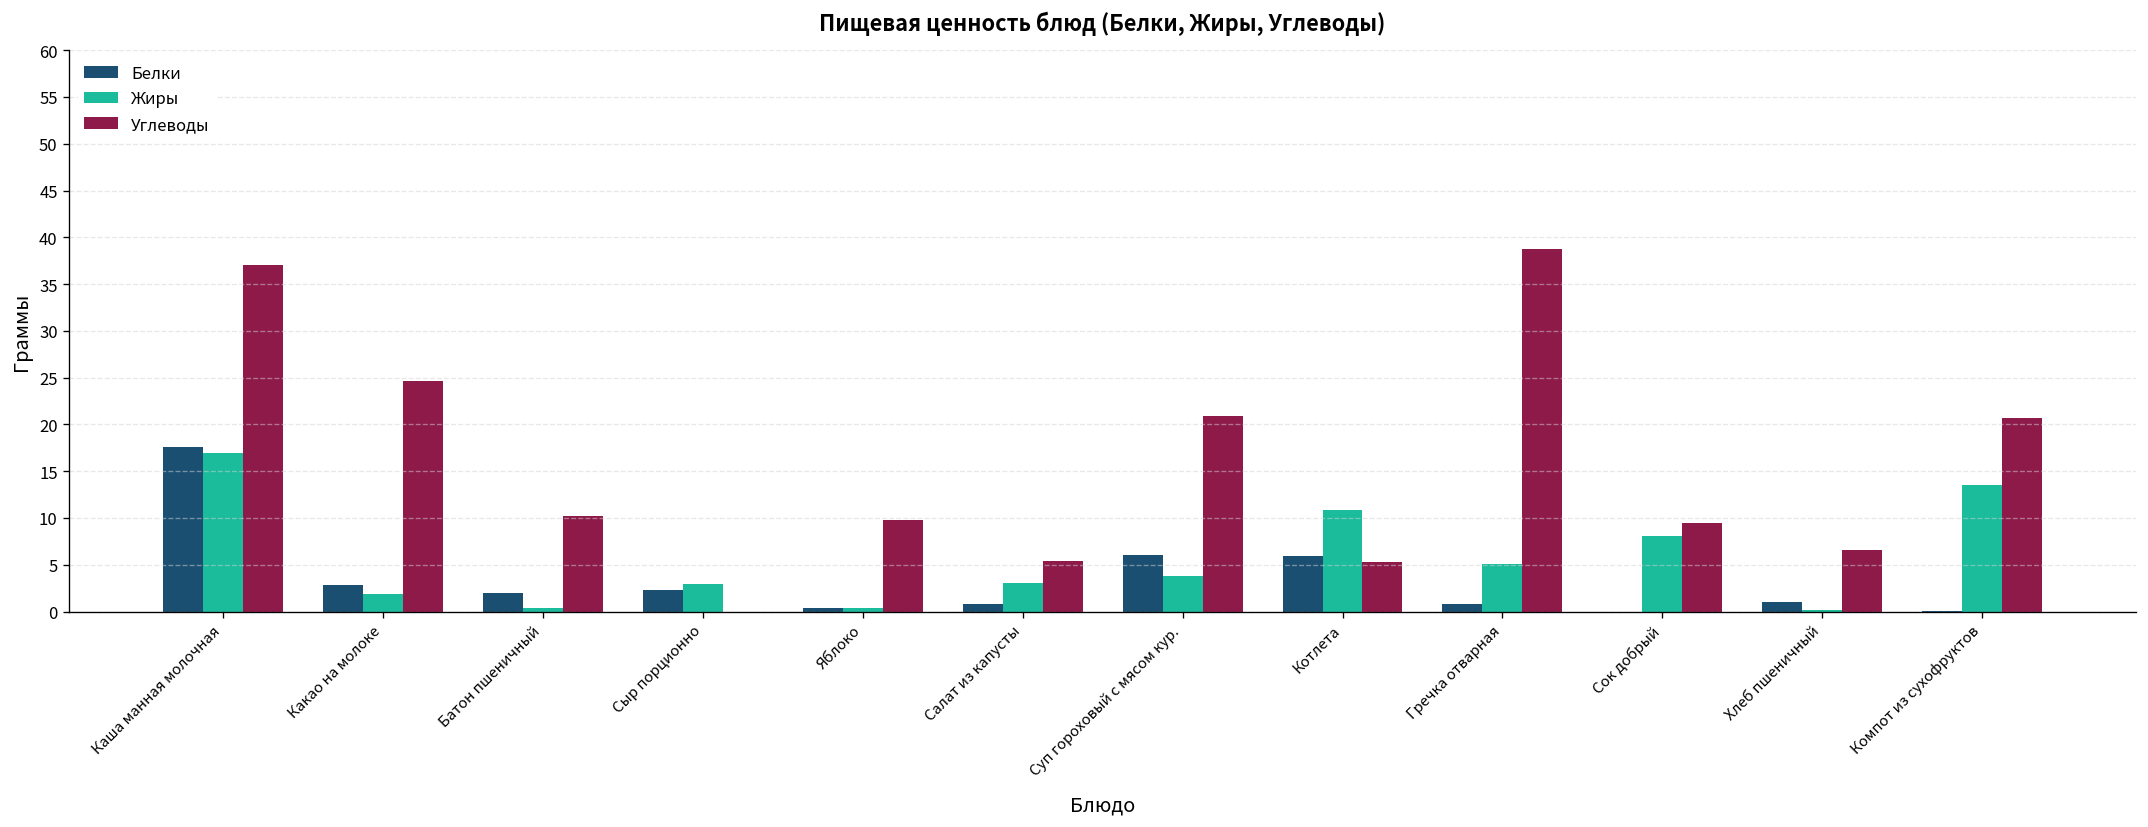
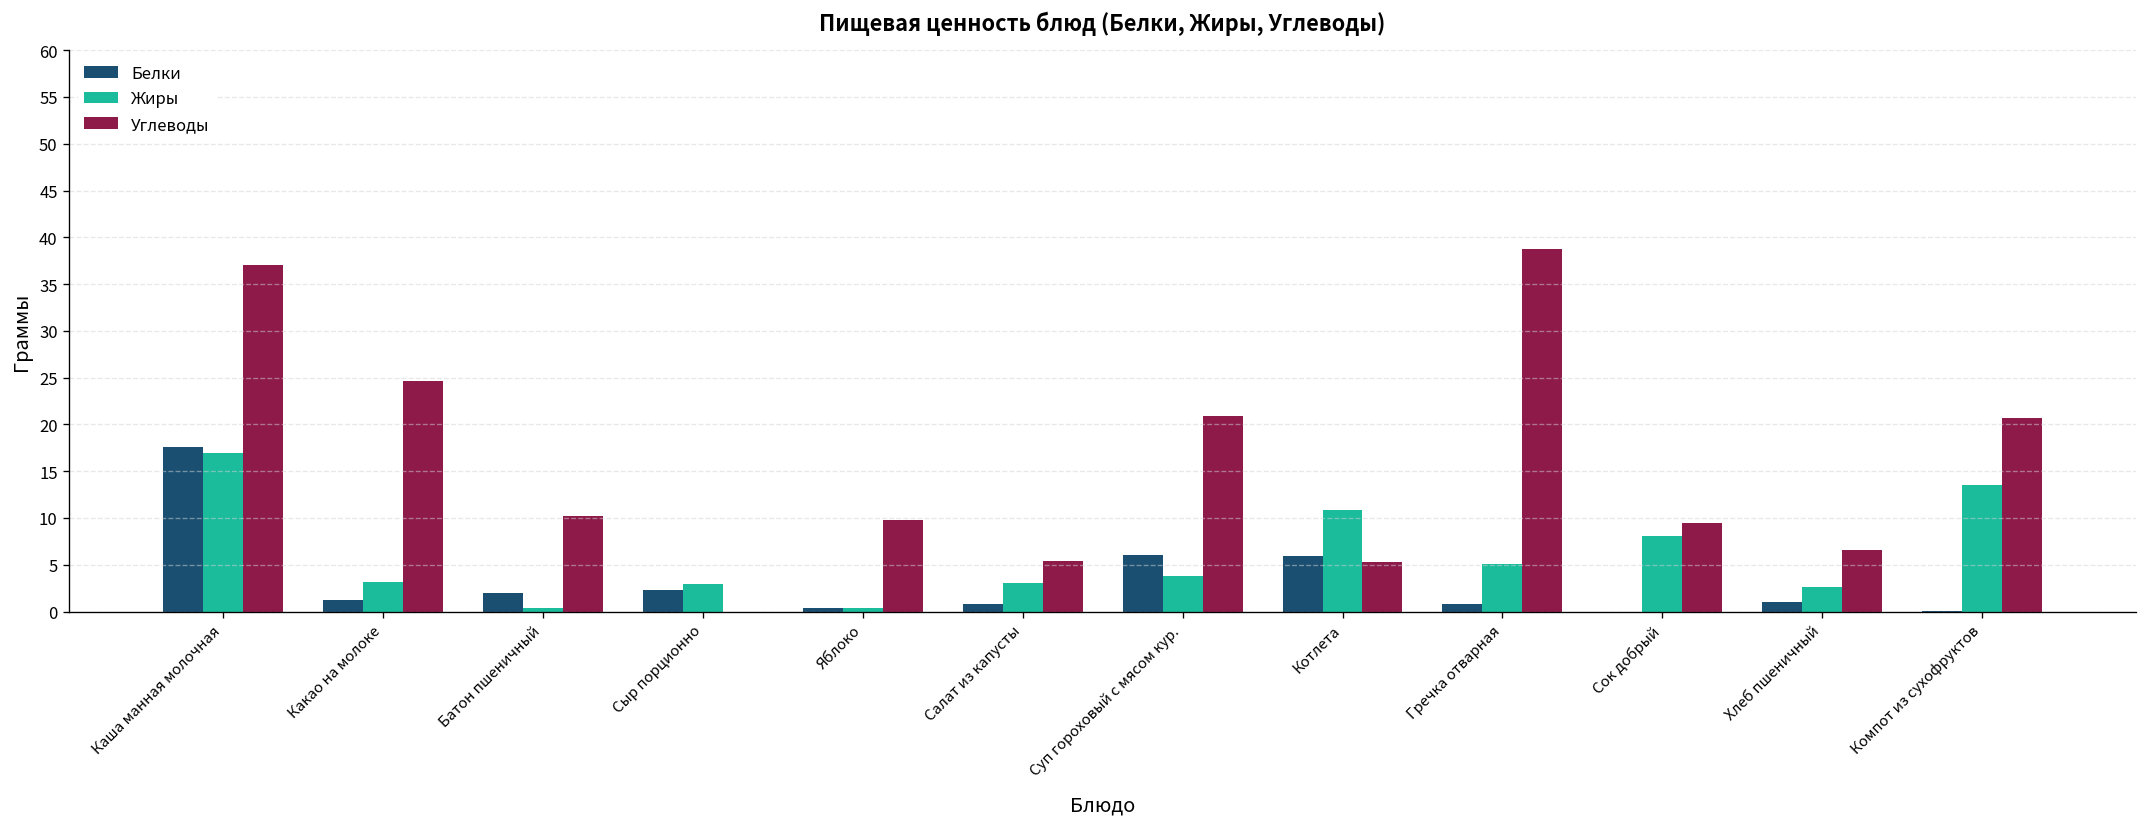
Белки, Какао на молоке: 3 -> 1
Жиры, Какао на молоке: 2 -> 3
Жиры, Хлеб пшеничный: 0 -> 3
